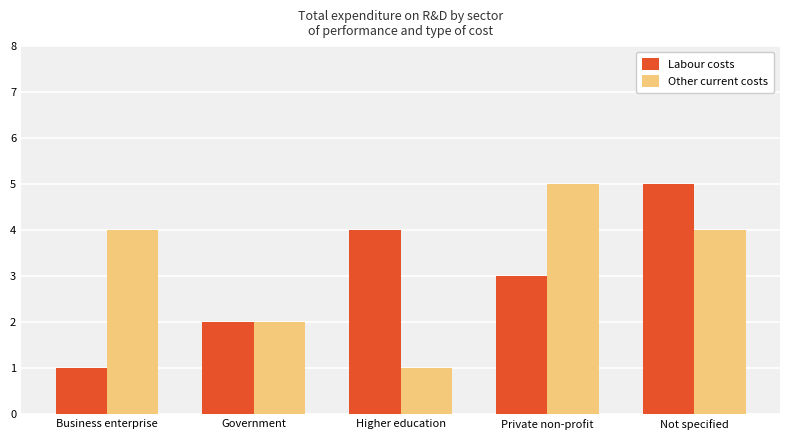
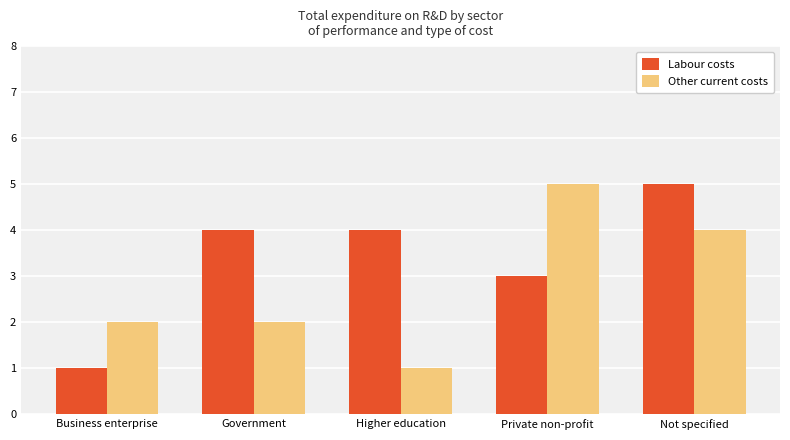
Other current costs, Business enterprise: 4 -> 2
Labour costs, Government: 2 -> 4
